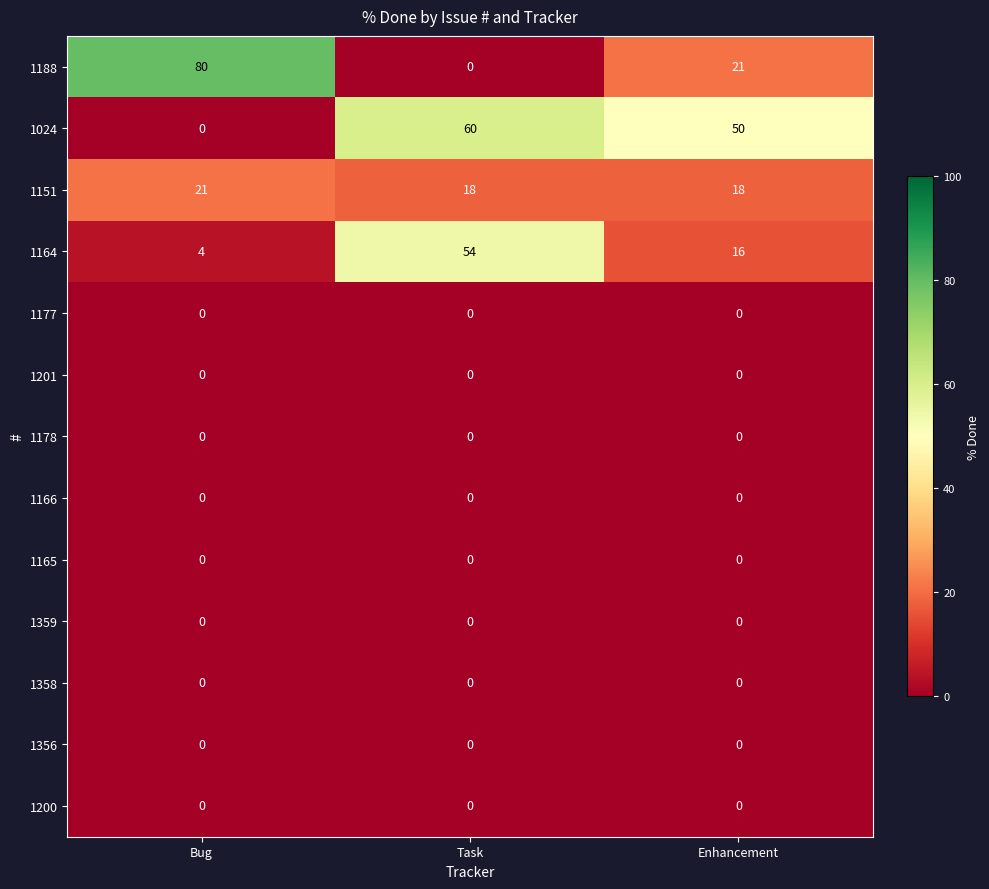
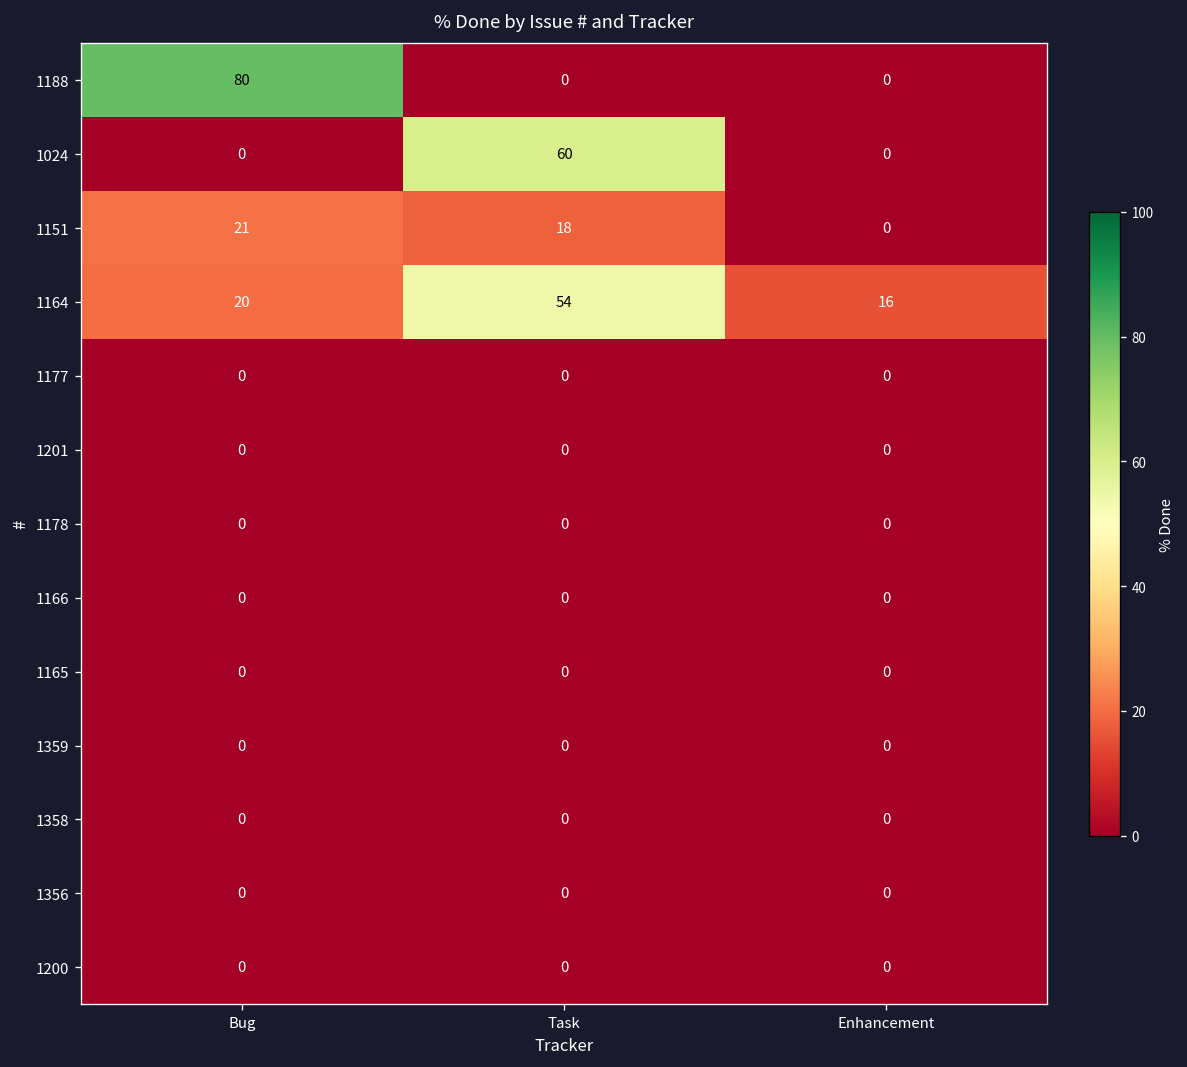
1188, Enhancement: 21 -> 0
1024, Enhancement: 50 -> 0
1151, Enhancement: 18 -> 0
1164, Bug: 4 -> 20
